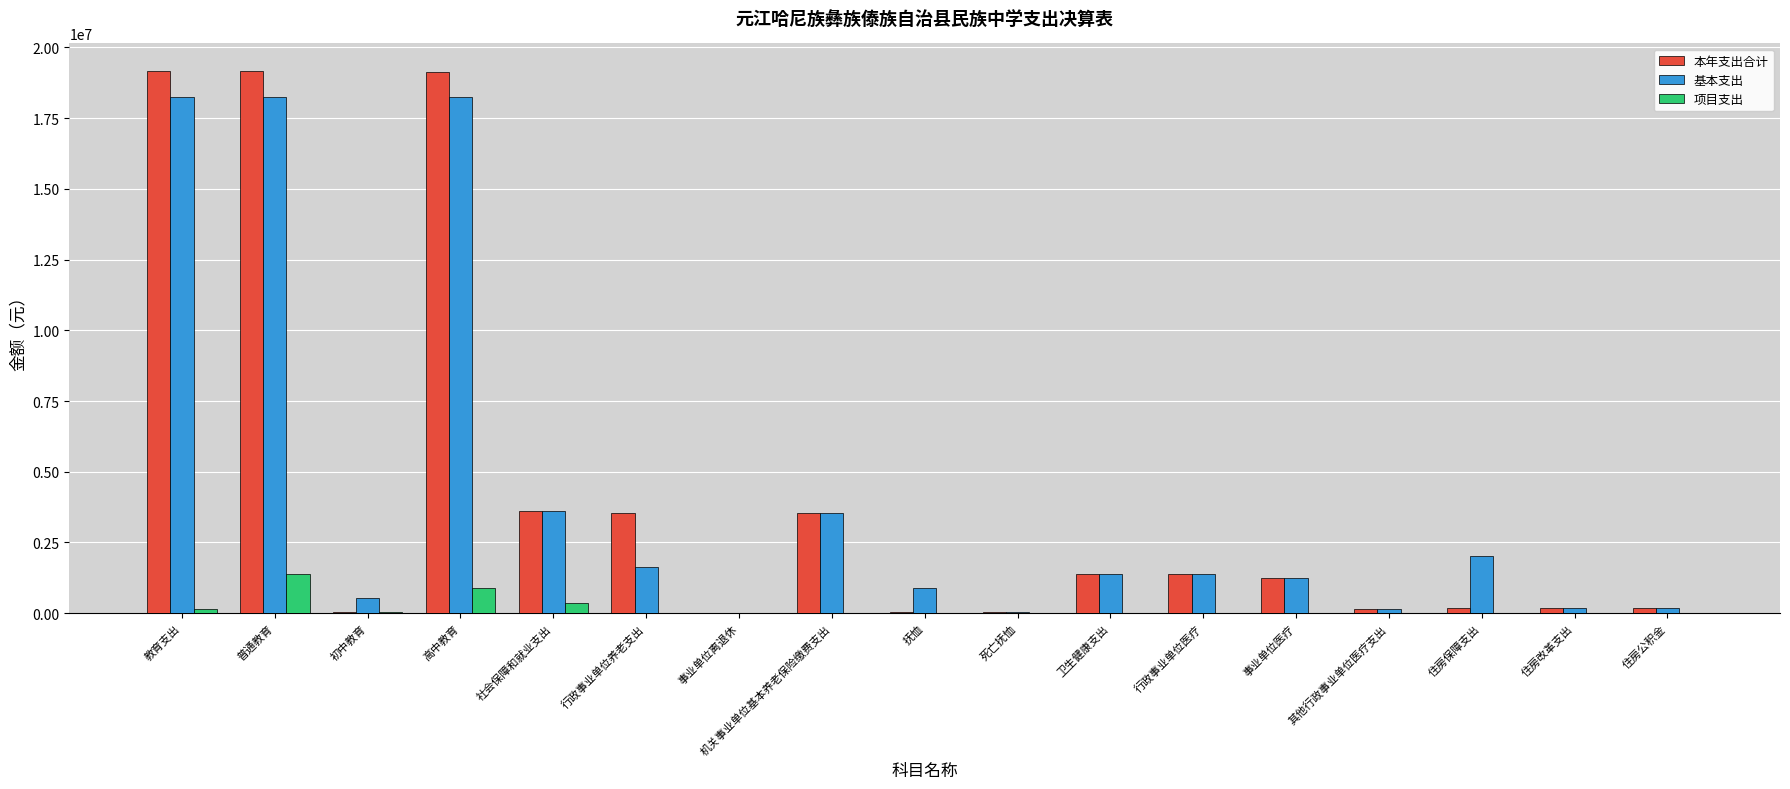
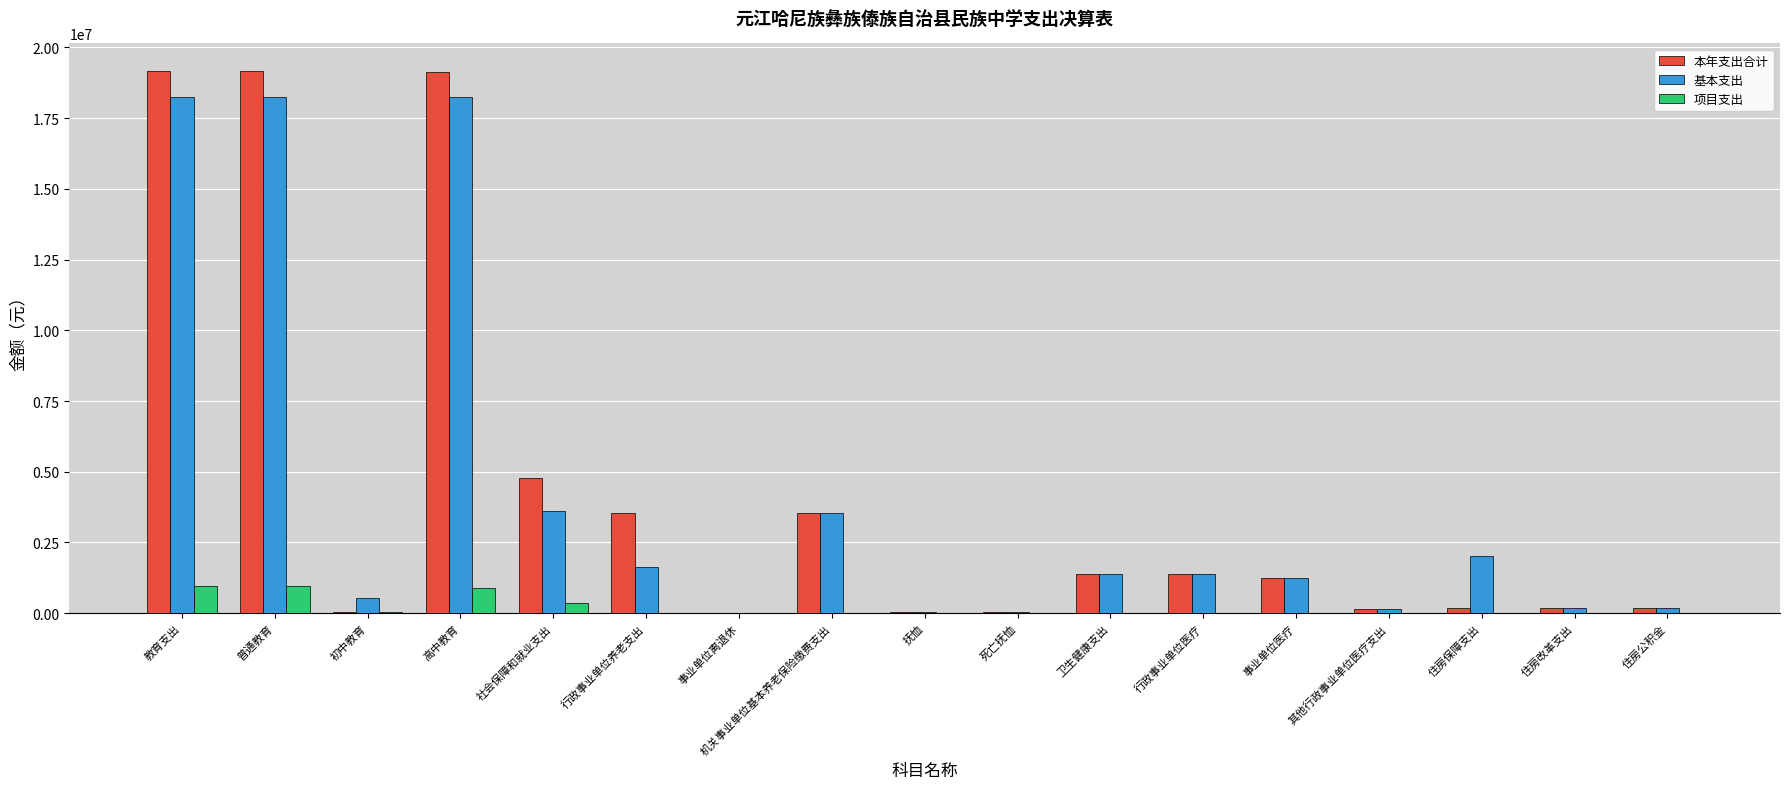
项目支出, 教育支出: 200000 -> 1000000
项目支出, 普通教育: 1400000 -> 1000000
本年支出合计, 社会保障和就业支出: 3600000 -> 4800000
基本支出, 抚恤: 900000 -> 100000
